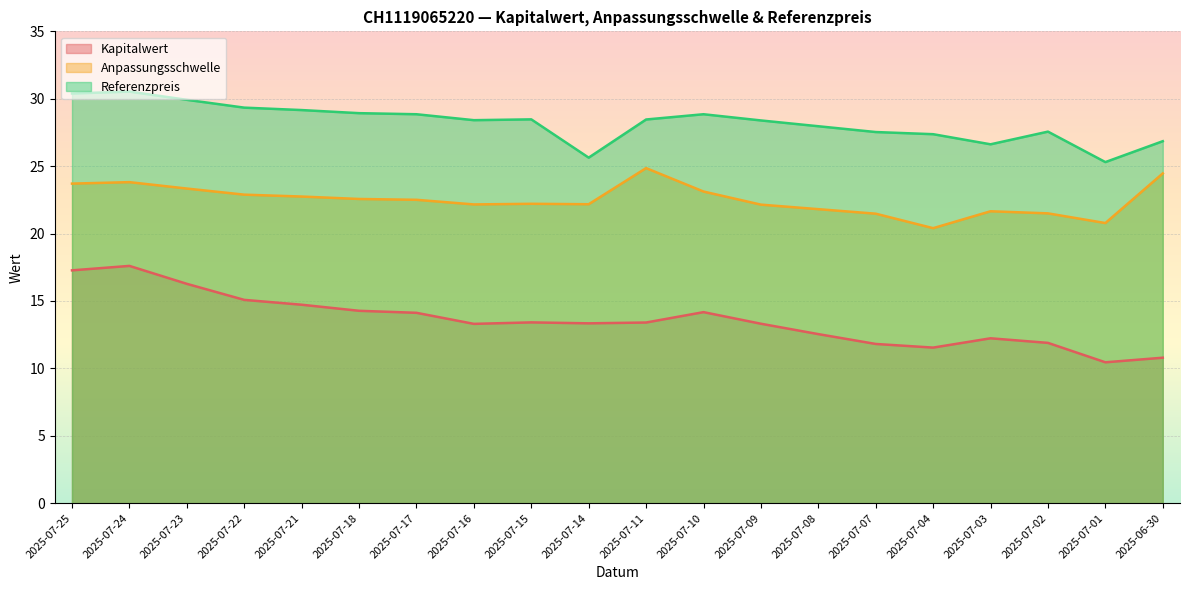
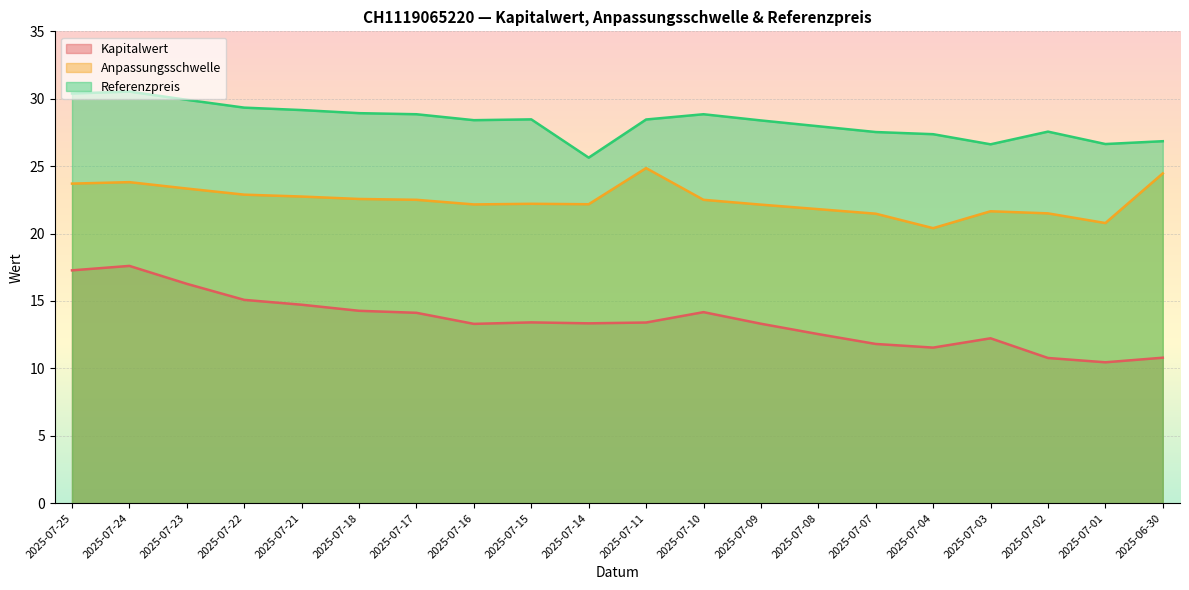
Anpassungsschwelle, 2025-07-10: 23.1 -> 22.5
Kapitalwert, 2025-07-02: 11.9 -> 10.8
Referenzpreis, 2025-07-01: 25.3 -> 26.6
